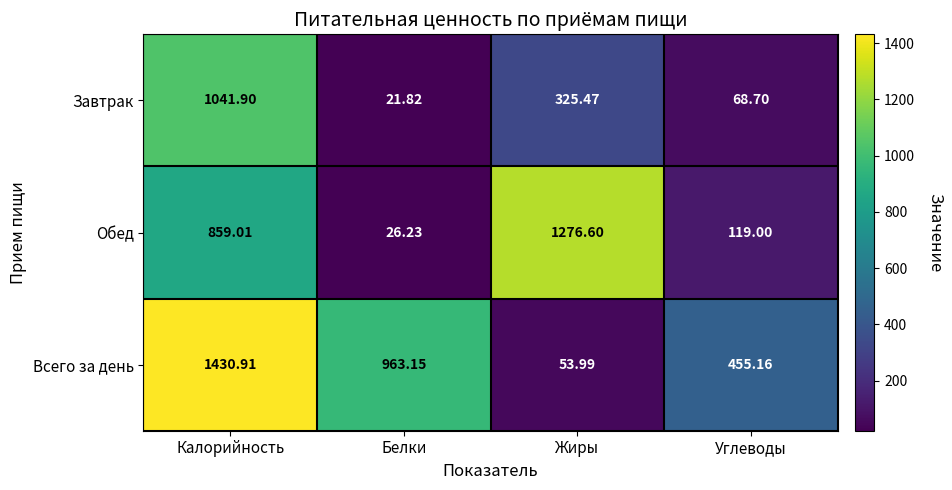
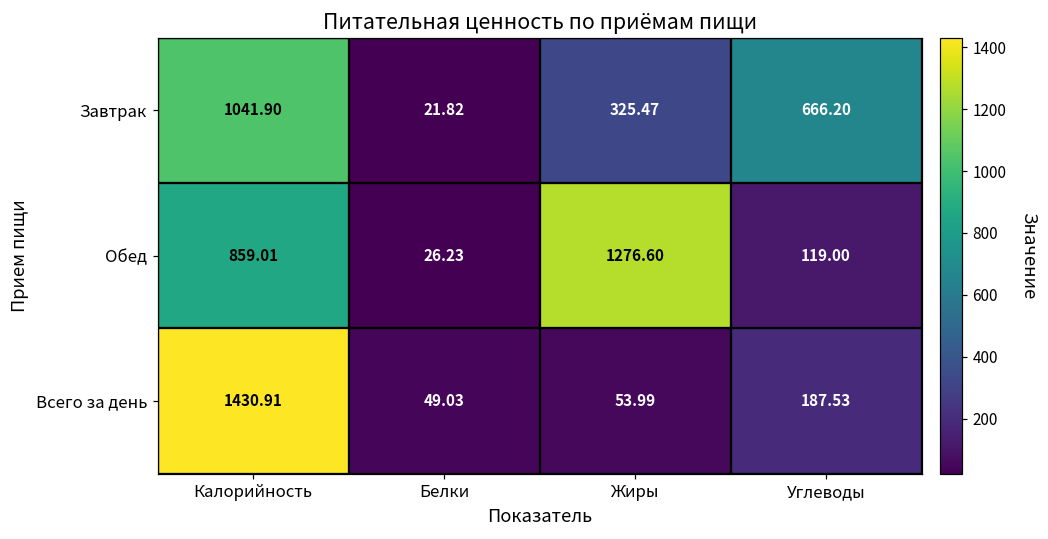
Завтрак, Углеводы: 68.70 -> 666.20
Всего за день, Белки: 963.15 -> 49.03
Всего за день, Углеводы: 455.16 -> 187.53
